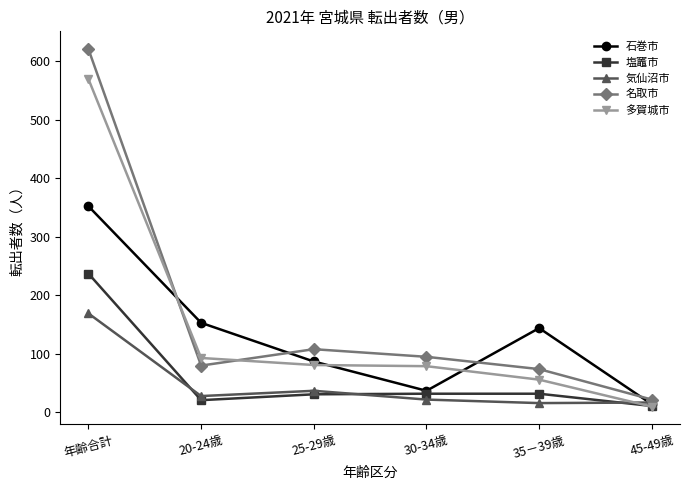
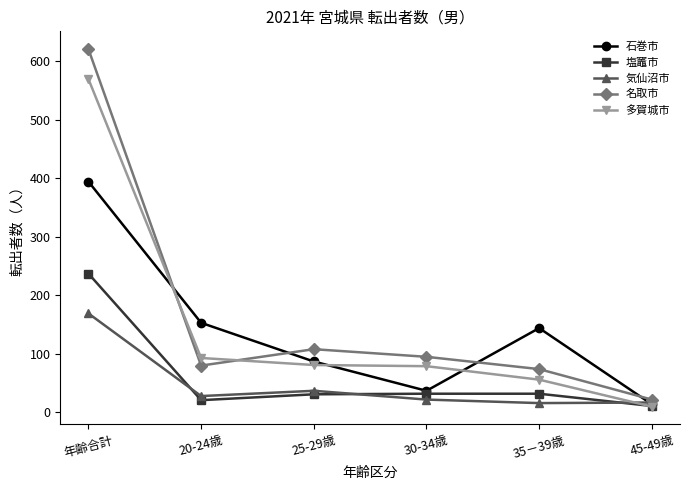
石巻市, 年齢合計: 350 -> 390
